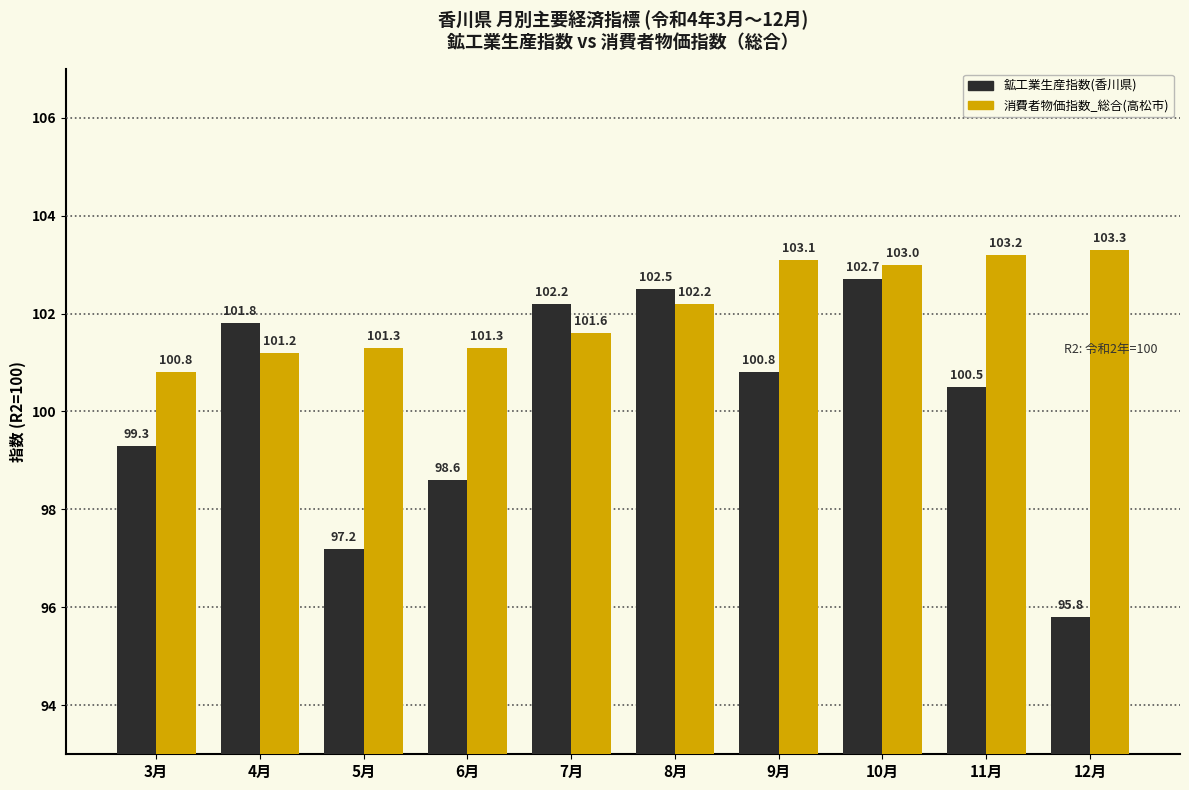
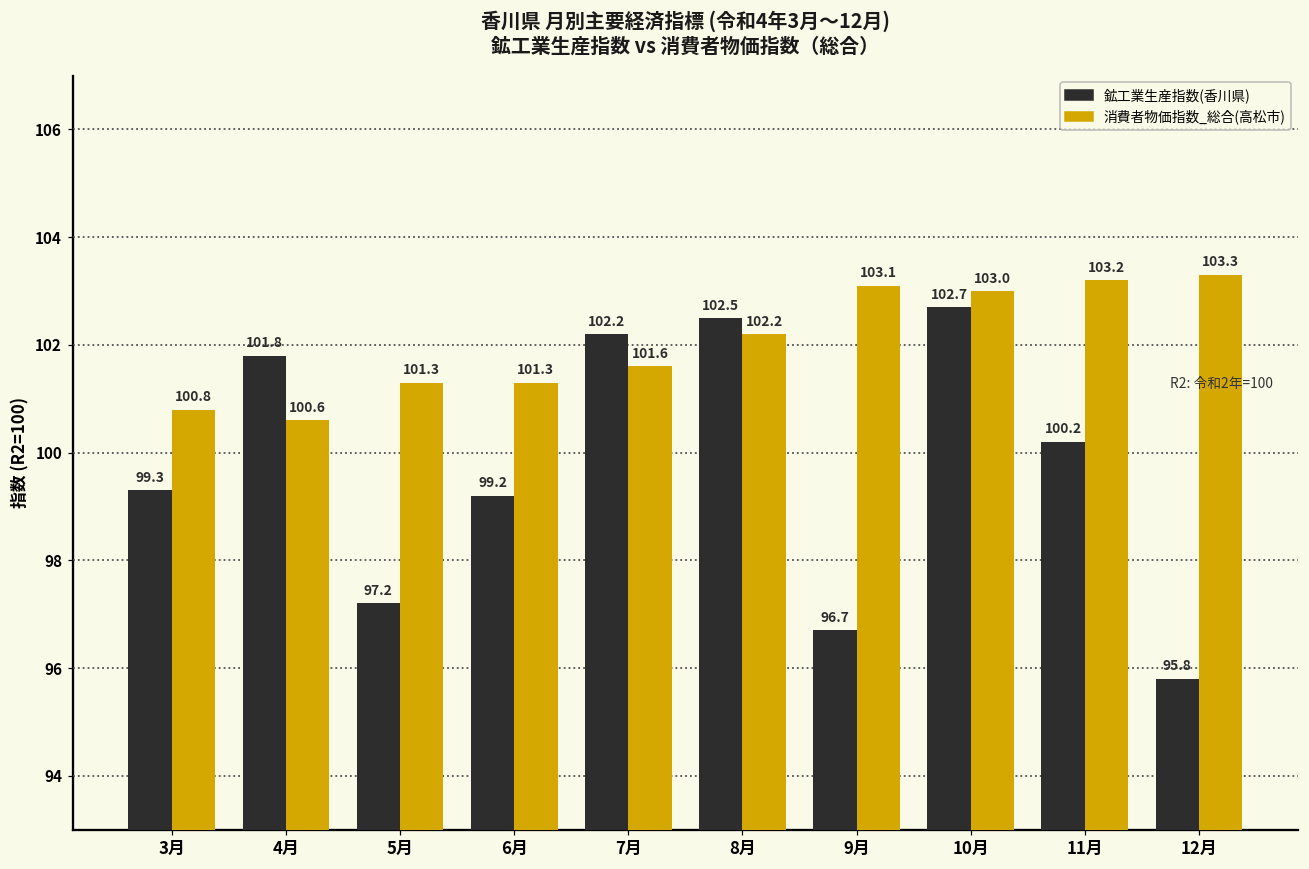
消費者物価指数_総合(高松市), 4月: 101.2 -> 100.6
鉱工業生産指数(香川県), 6月: 98.6 -> 99.2
鉱工業生産指数(香川県), 9月: 100.8 -> 96.7
鉱工業生産指数(香川県), 11月: 100.5 -> 100.2
